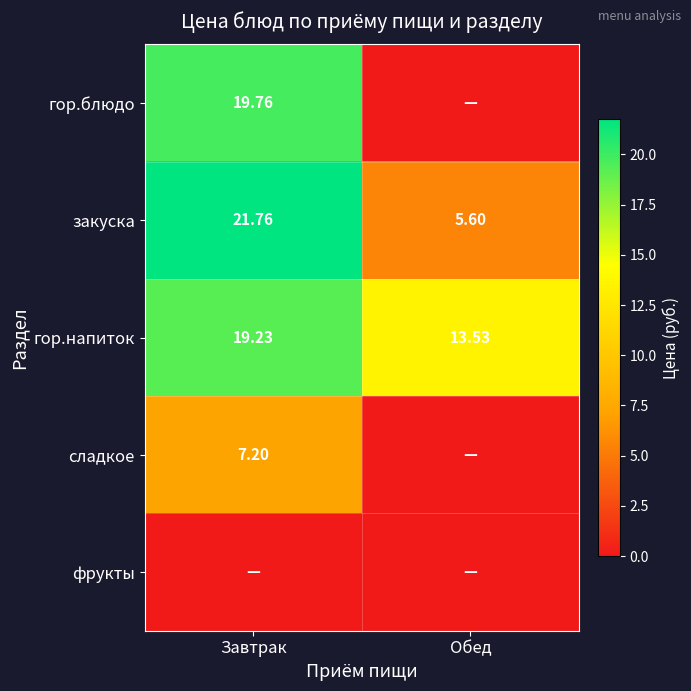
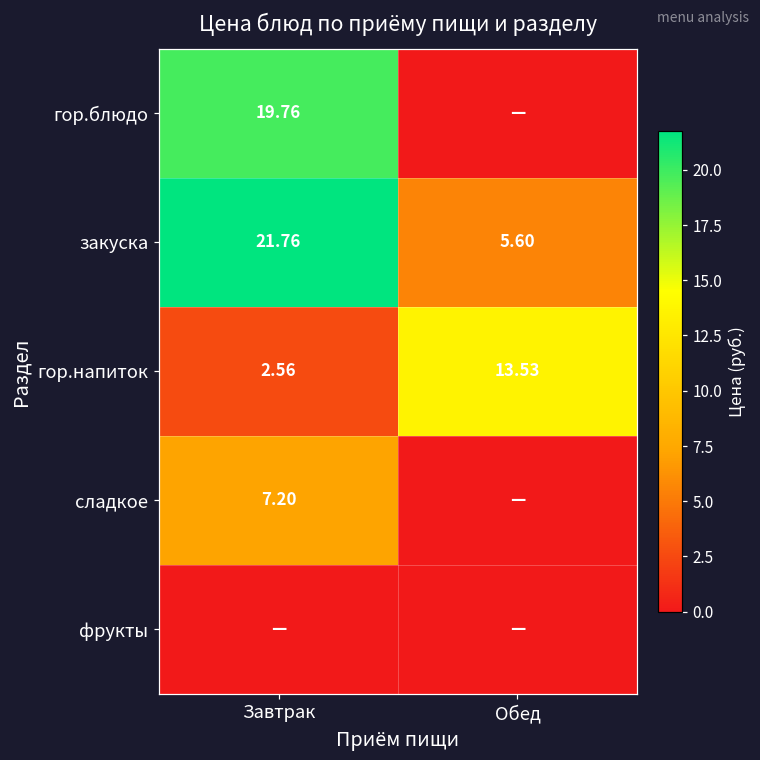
гор.напиток, Завтрак: 19.23 -> 2.56
